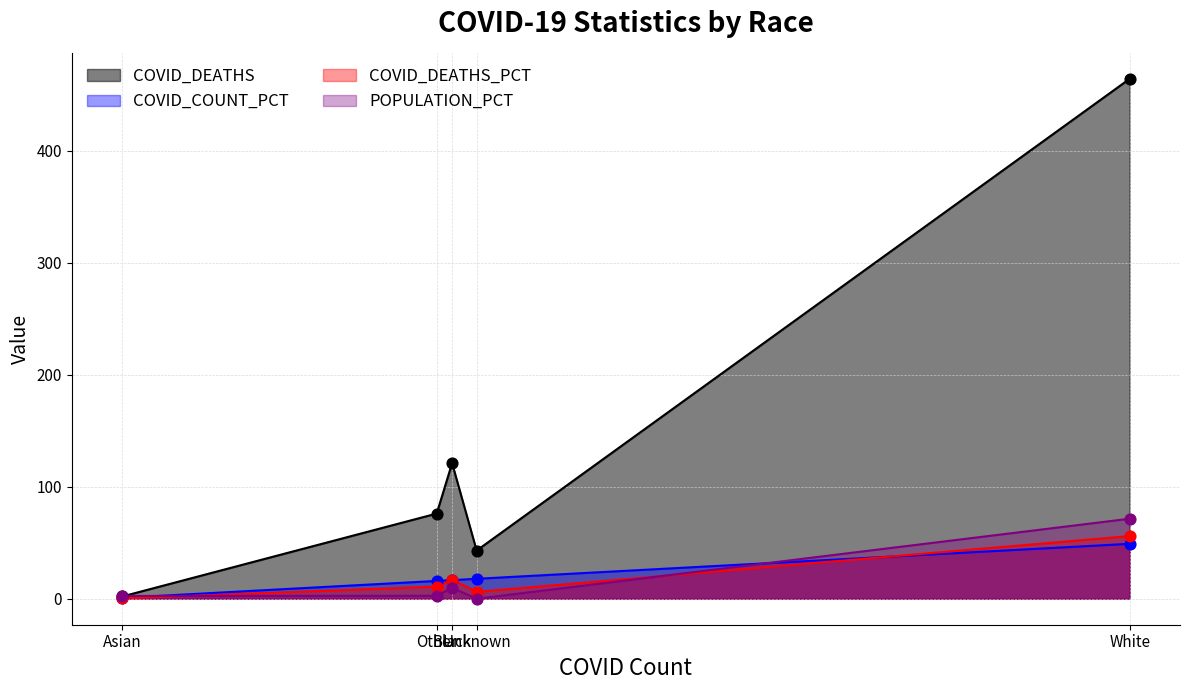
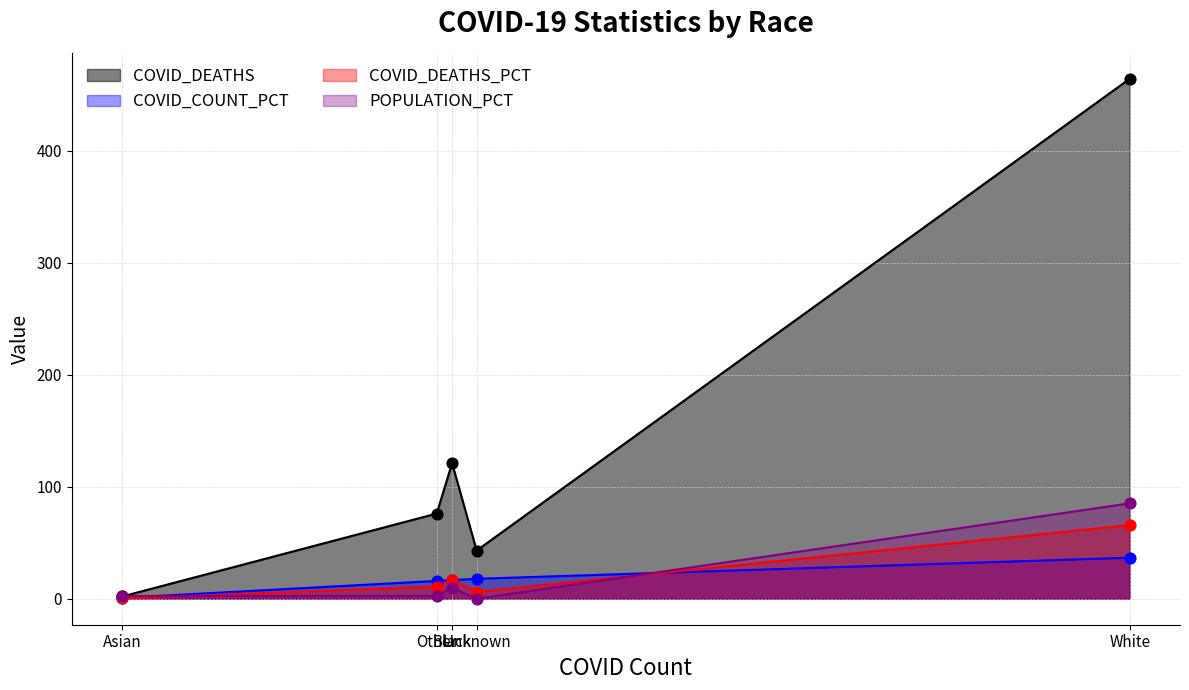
COVID_COUNT_PCT, White: 49 -> 37
COVID_DEATHS_PCT, White: 56 -> 66
POPULATION_PCT, White: 71 -> 85
